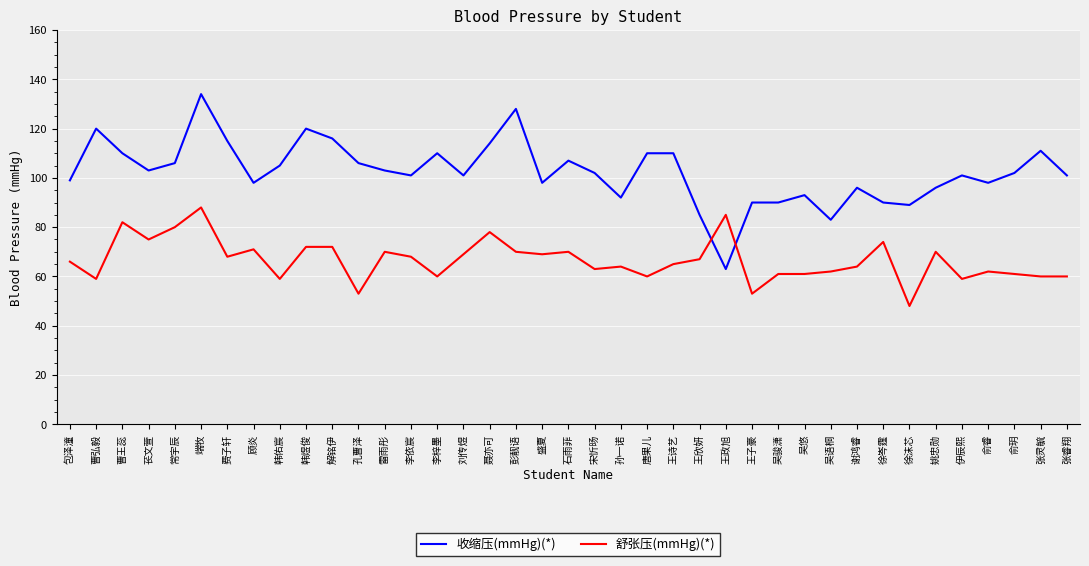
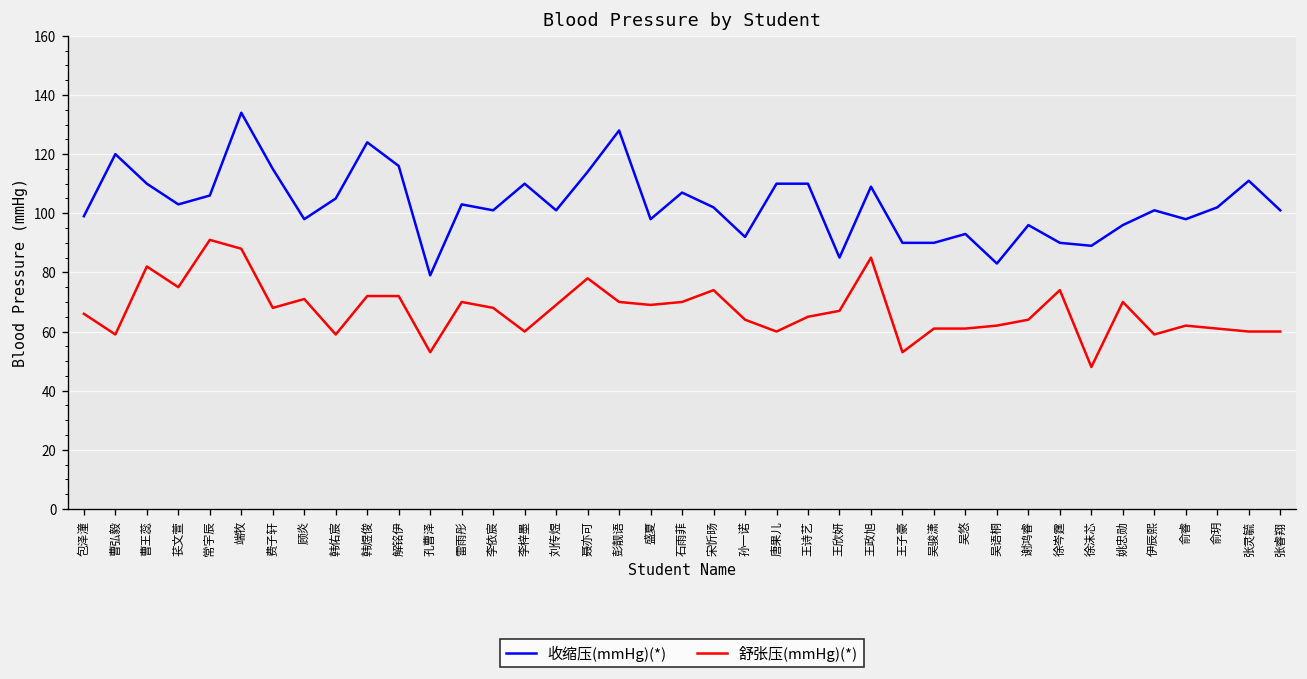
舒张压(mmHg)(*), 常宇辰: 80 -> 91
收缩压(mmHg)(*), 韩煜俊: 120 -> 124
收缩压(mmHg)(*), 孔曹泽: 106 -> 79
舒张压(mmHg)(*), 宋忻旸: 63 -> 74
收缩压(mmHg)(*), 王政旭: 63 -> 109
